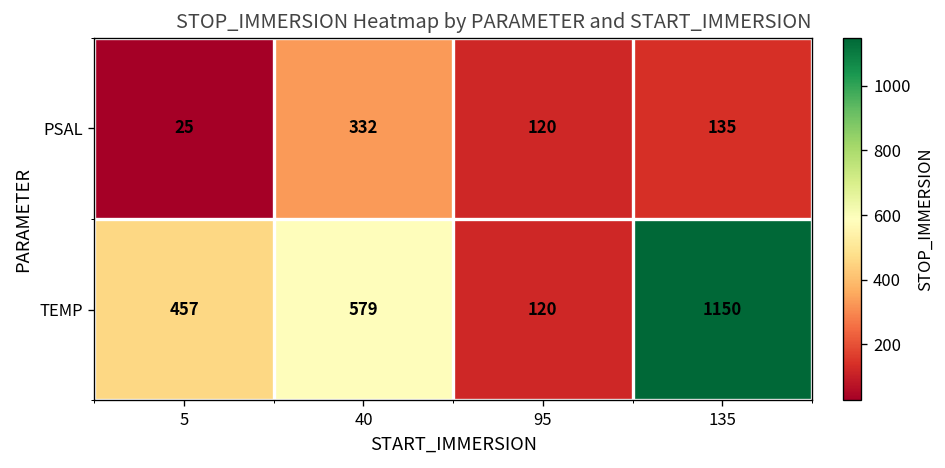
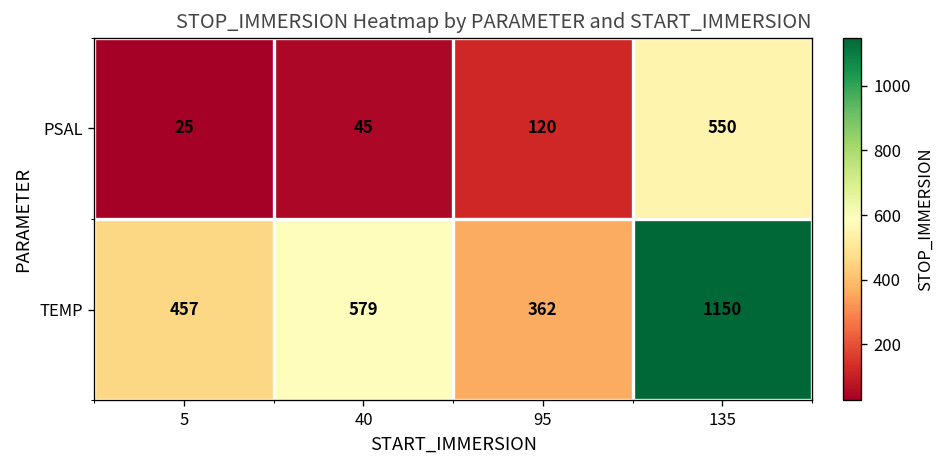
PSAL, 40: 332 -> 45
PSAL, 135: 135 -> 550
TEMP, 95: 120 -> 362
